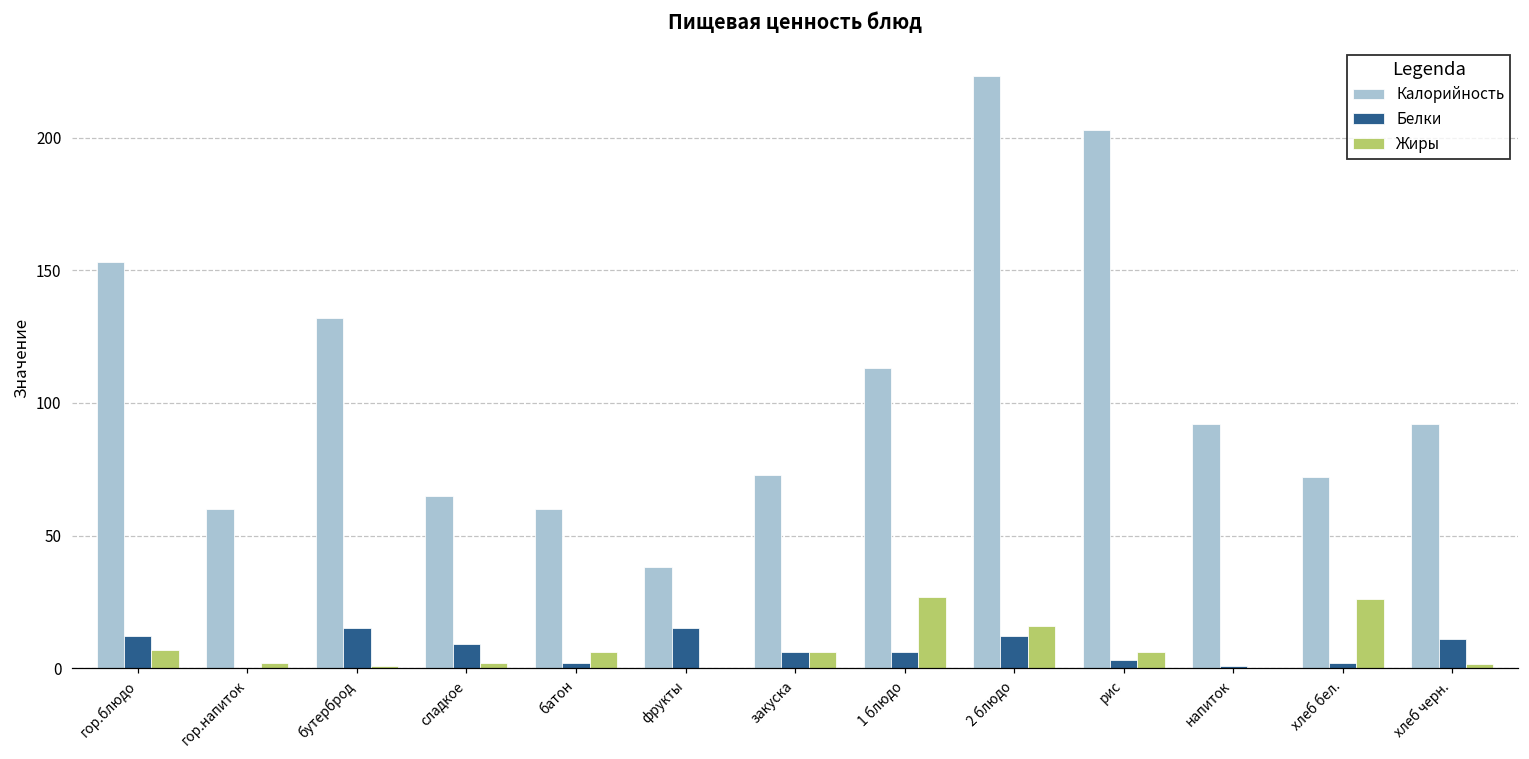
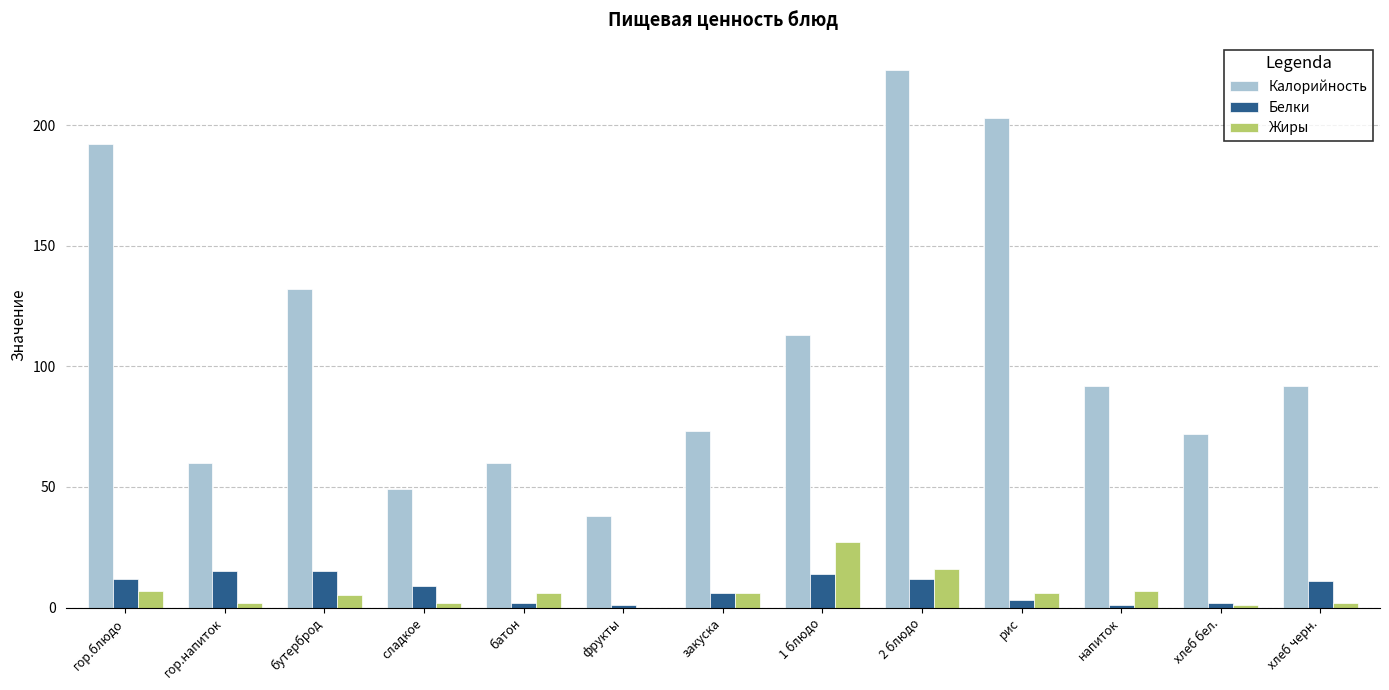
Калорийность, гор.блюдо: 153 -> 192
Белки, гор.напиток: 0 -> 15
Жиры, бутерброд: 1 -> 5
Калорийность, сладкое: 65 -> 49
Белки, фрукты: 15 -> 1
Белки, 1 блюдо: 6 -> 14
Жиры, напиток: 0 -> 7
Жиры, хлеб бел.: 26 -> 1
